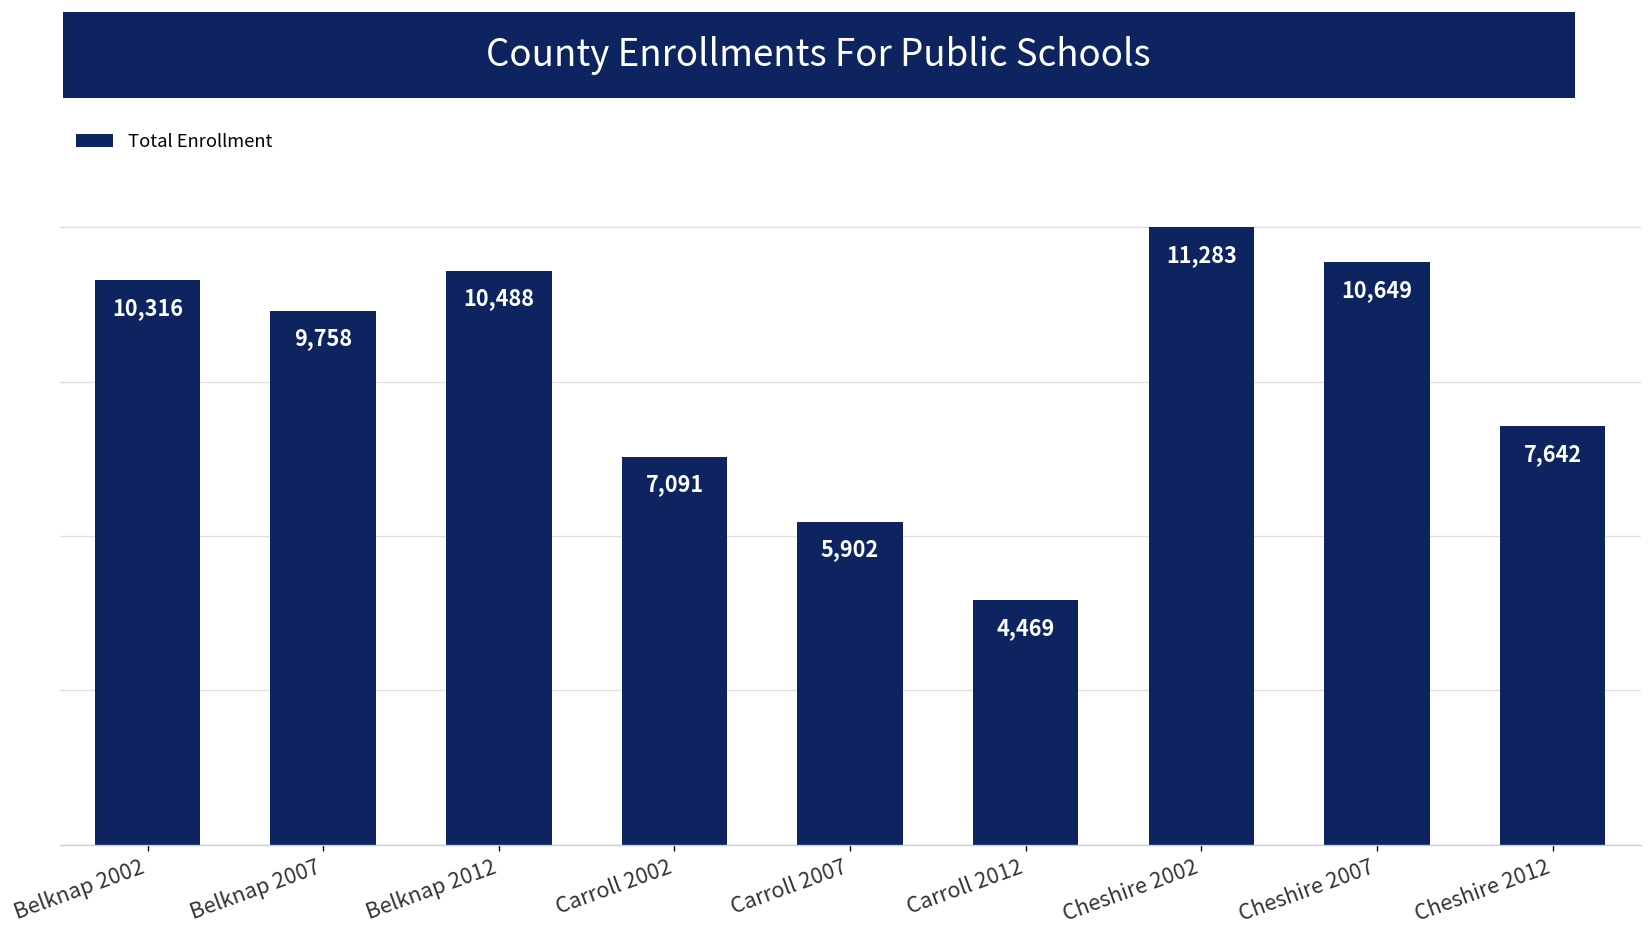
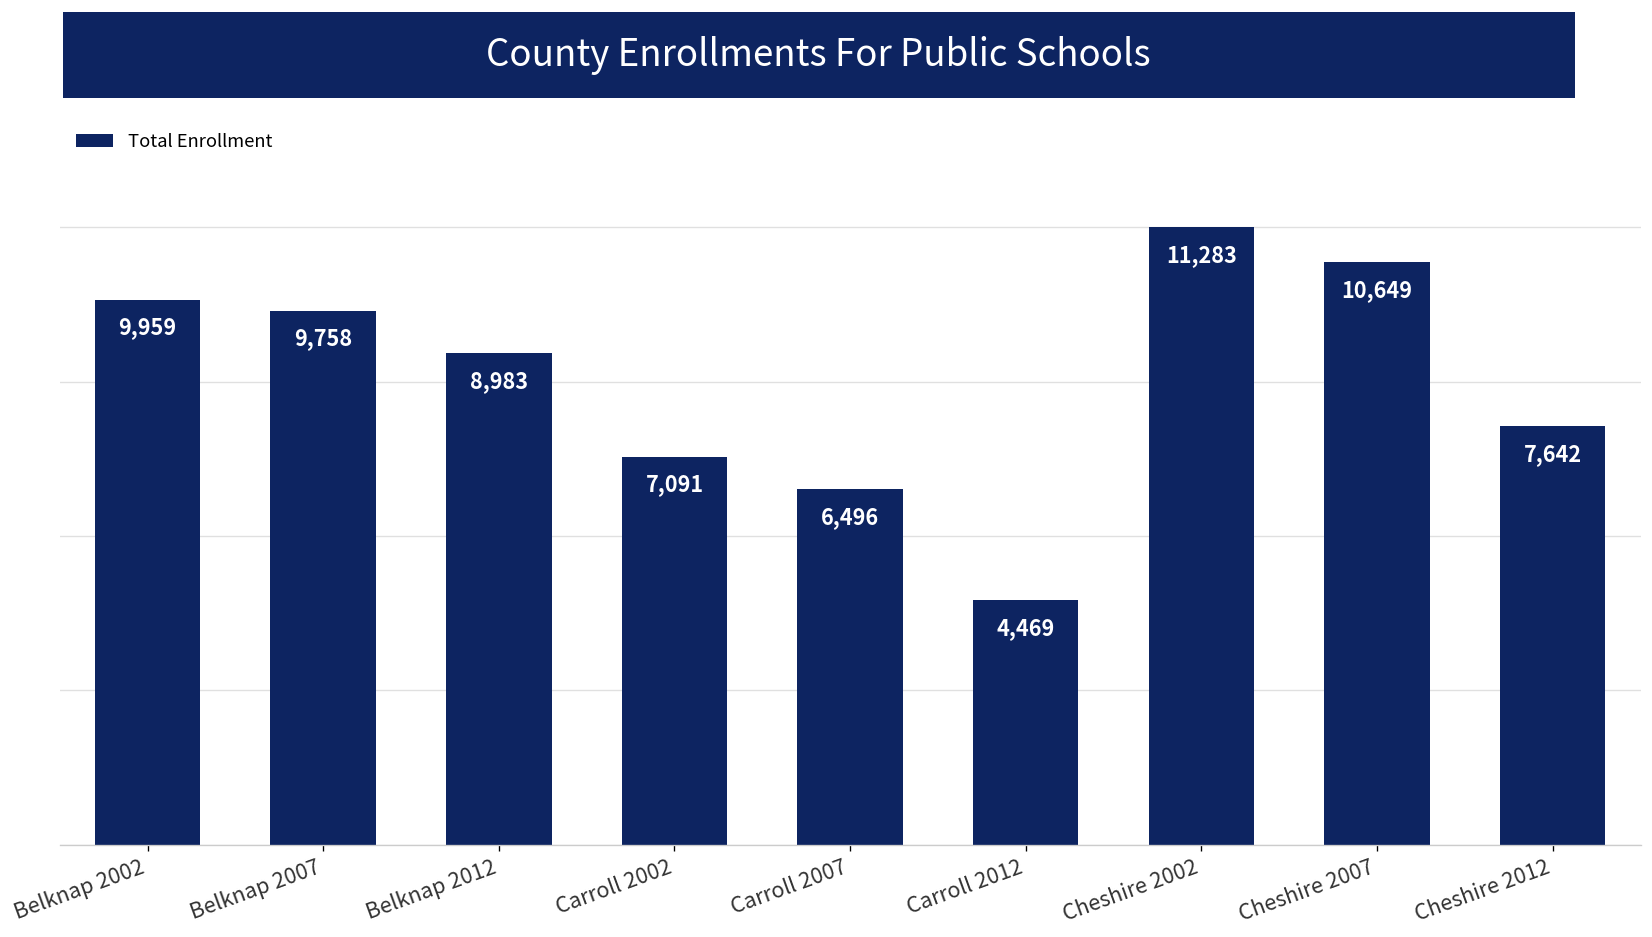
Belknap 2002: 10,316 -> 9,959
Belknap 2012: 10,488 -> 8,983
Carroll 2007: 5,902 -> 6,496
